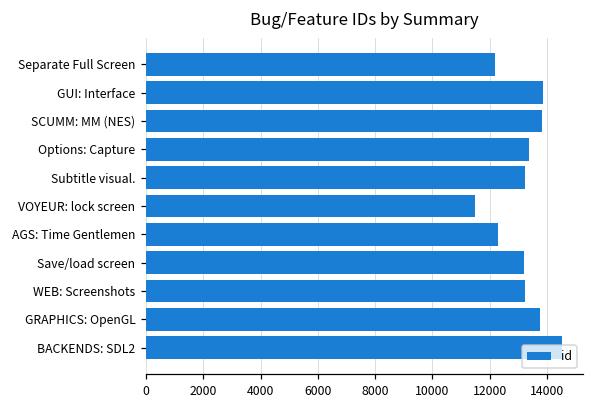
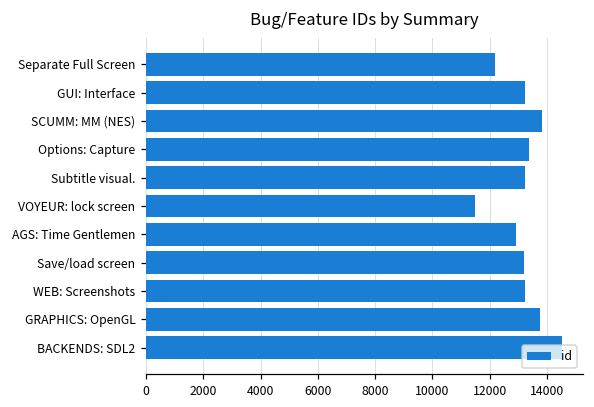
GUI: Interface: 13900 -> 13200
AGS: Time Gentlemen: 12300 -> 12900
